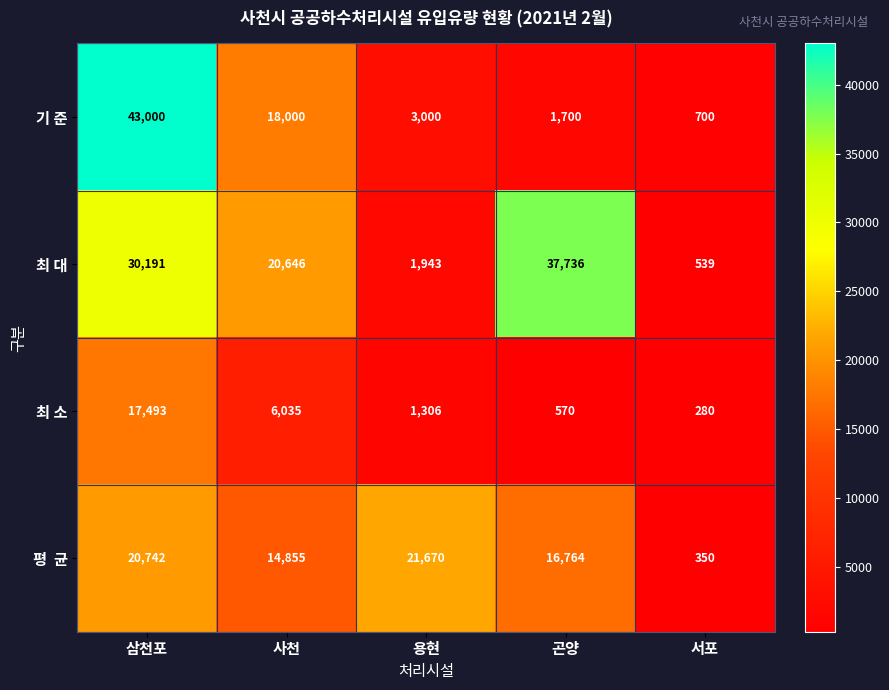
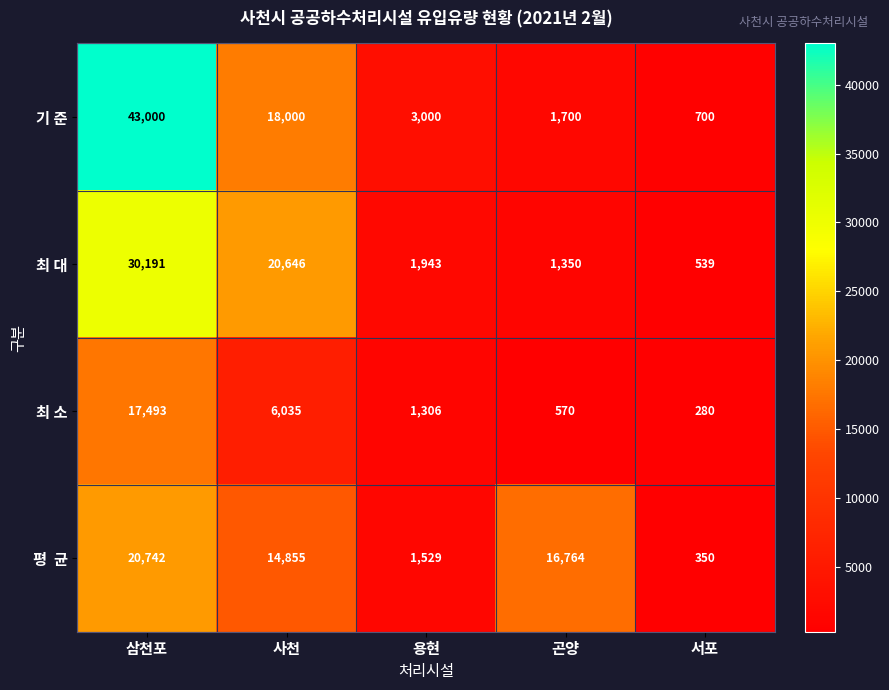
최 대, 곤양: 37,736 -> 1,350
평 균, 용현: 21,670 -> 1,529
